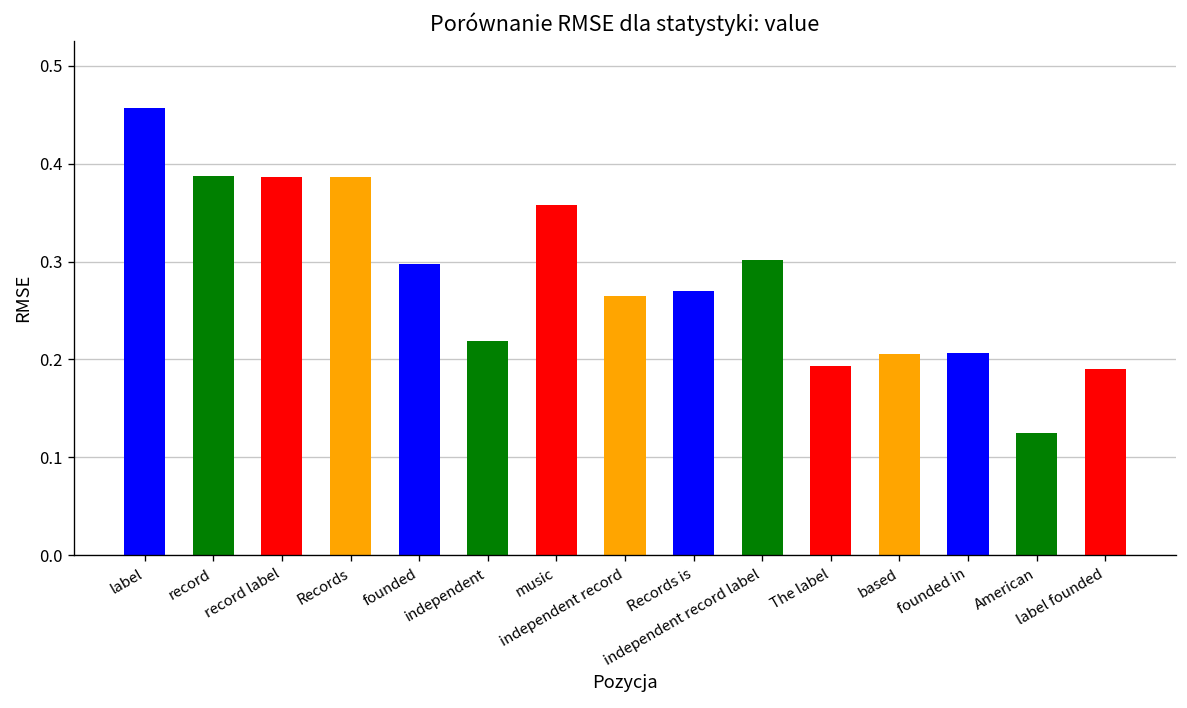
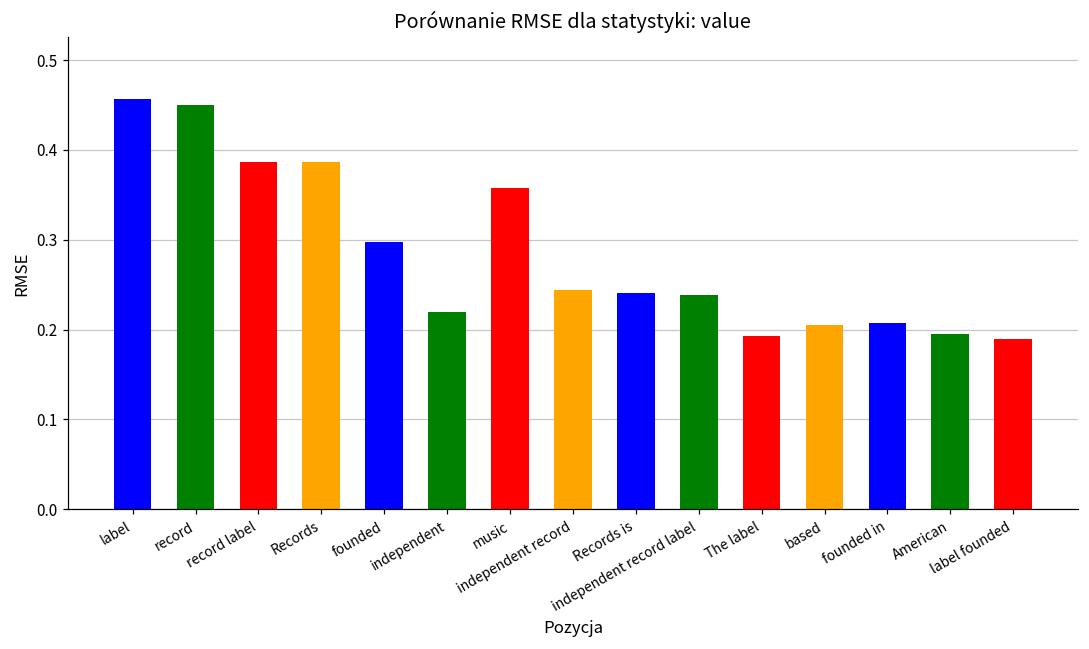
record: 0.39 -> 0.45
independent record: 0.27 -> 0.24
Records is: 0.27 -> 0.24
independent record label: 0.30 -> 0.24
American: 0.12 -> 0.20
